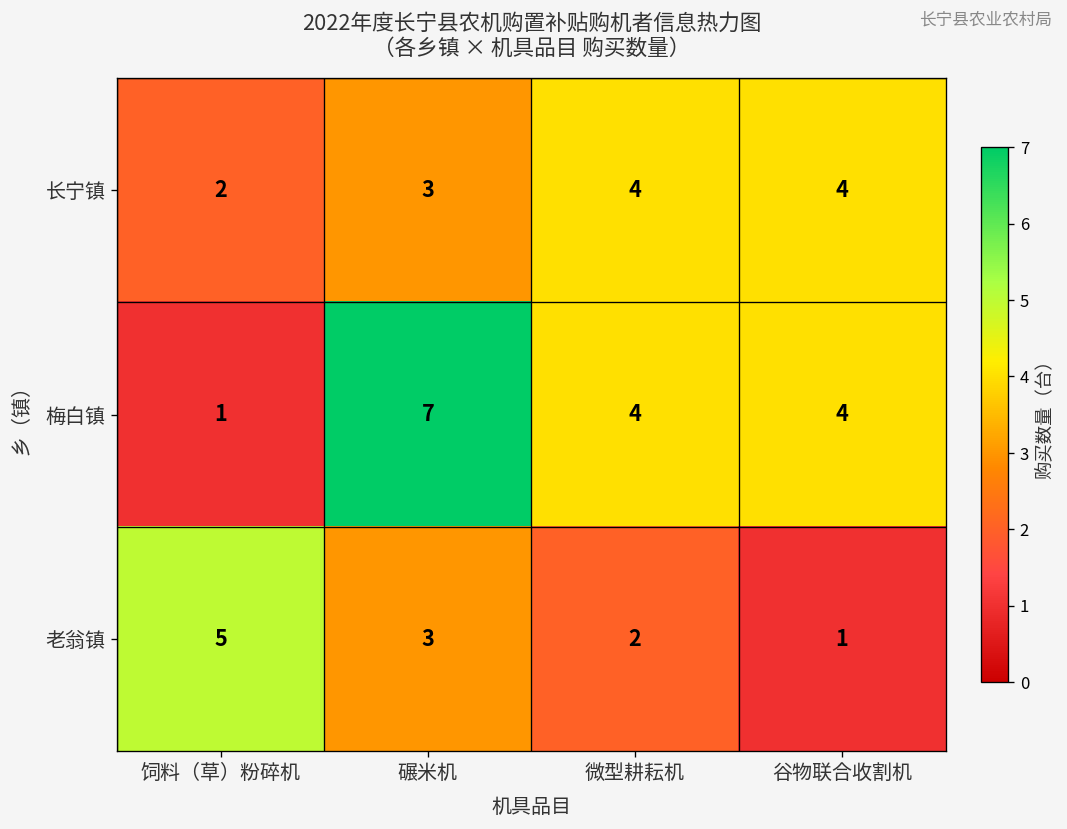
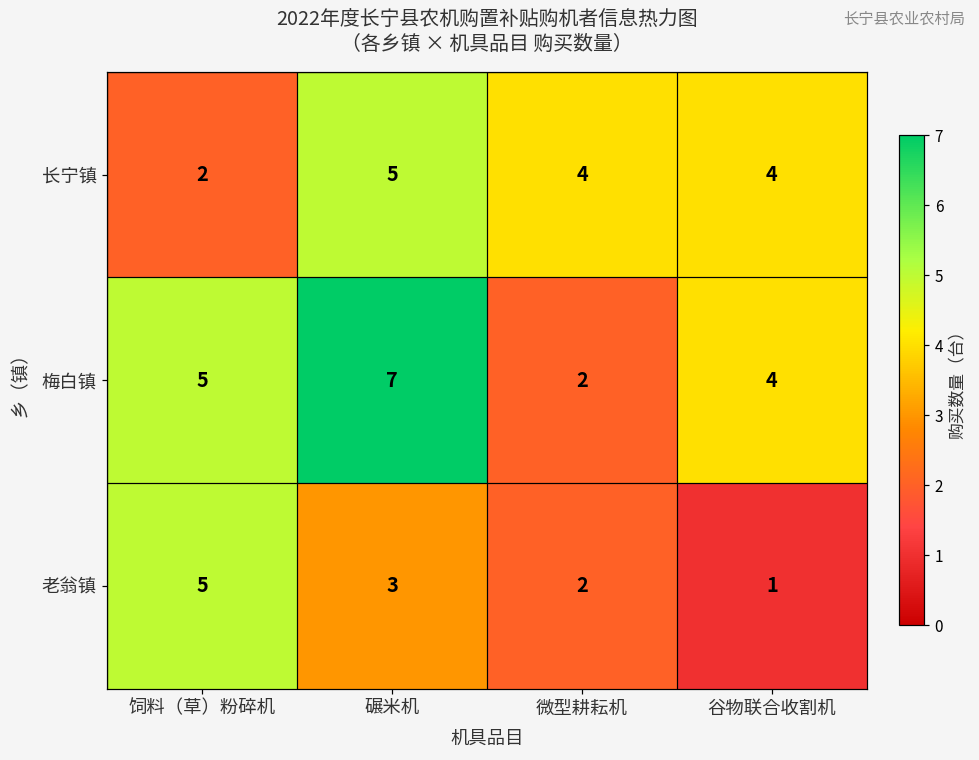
长宁镇, 碾米机: 3 -> 5
梅白镇, 饲料（草）粉碎机: 1 -> 5
梅白镇, 微型耕耘机: 4 -> 2
